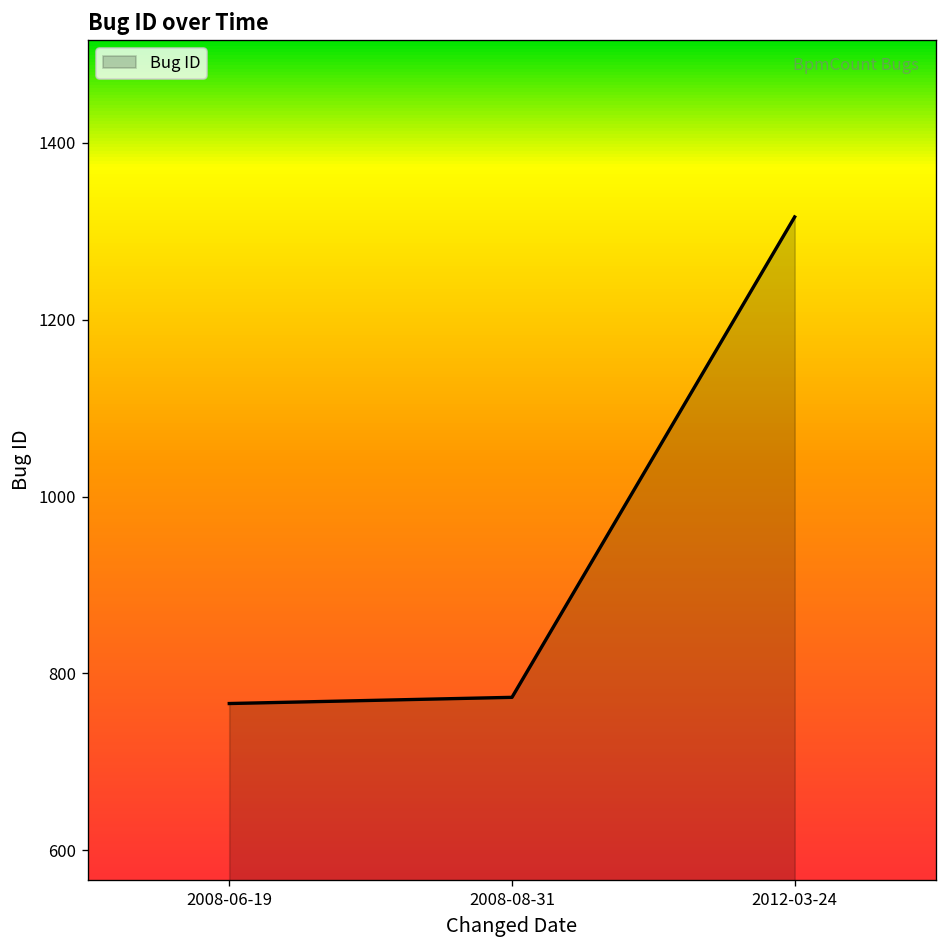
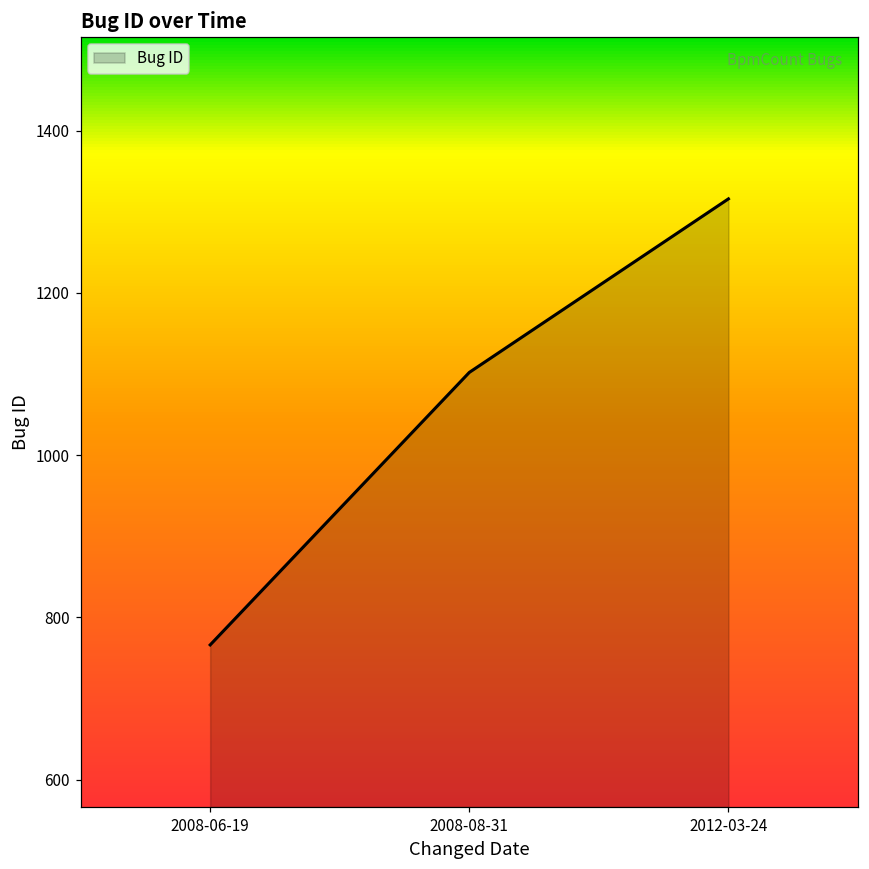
2008-08-31: 770 -> 1100
